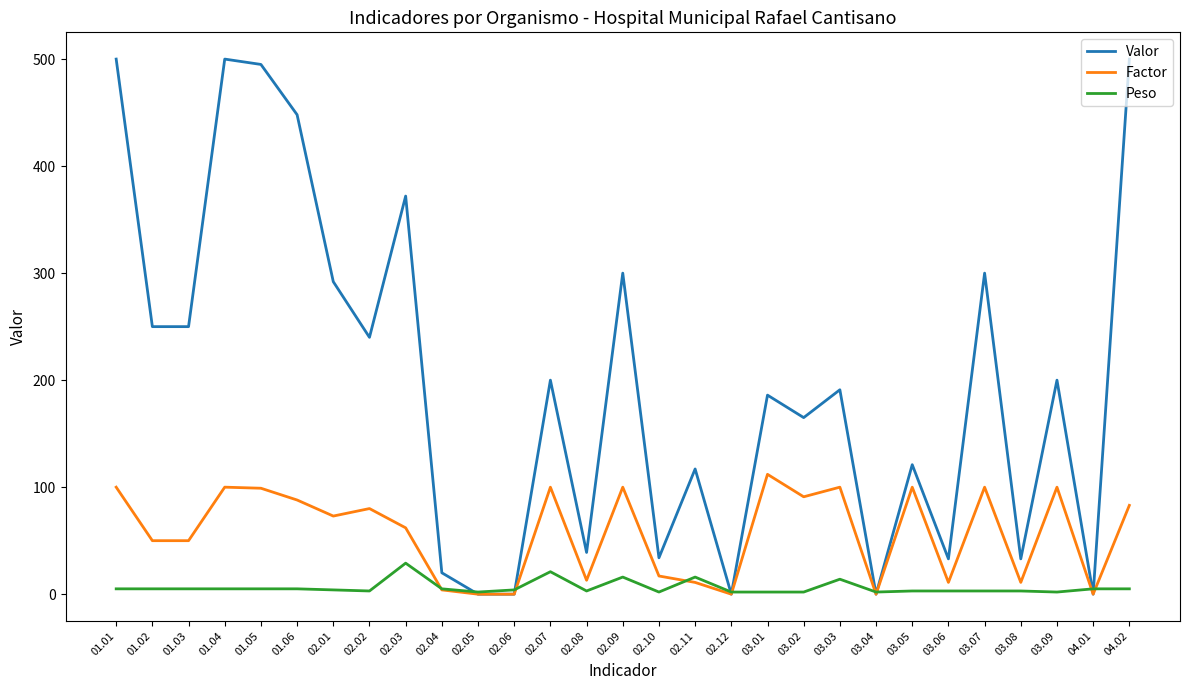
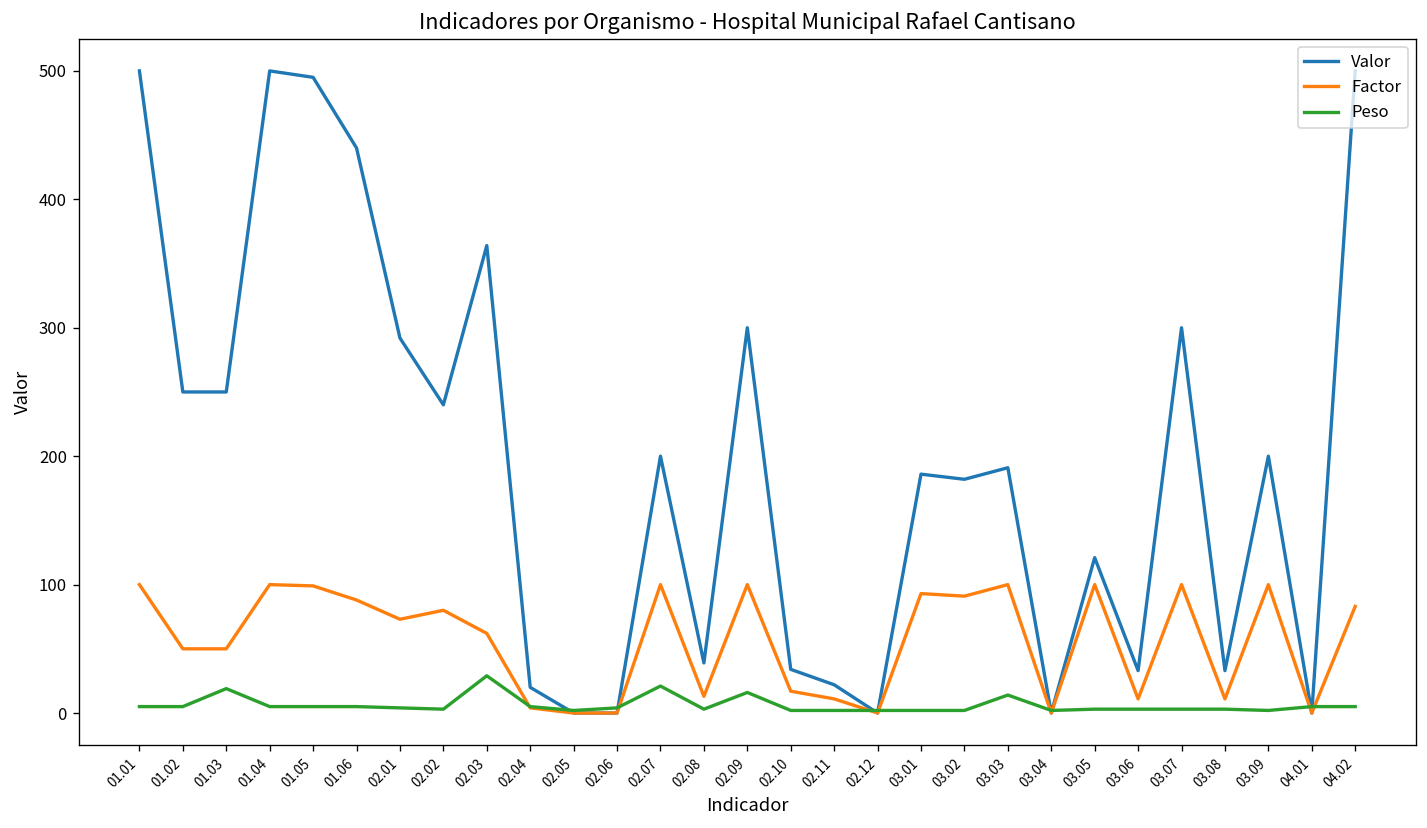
Peso, 01.03: 5 -> 19
Valor, 01.06: 448 -> 440
Valor, 02.03: 372 -> 364
Valor, 02.11: 117 -> 22
Peso, 02.11: 16 -> 2
Factor, 03.01: 112 -> 93
Valor, 03.02: 165 -> 182
